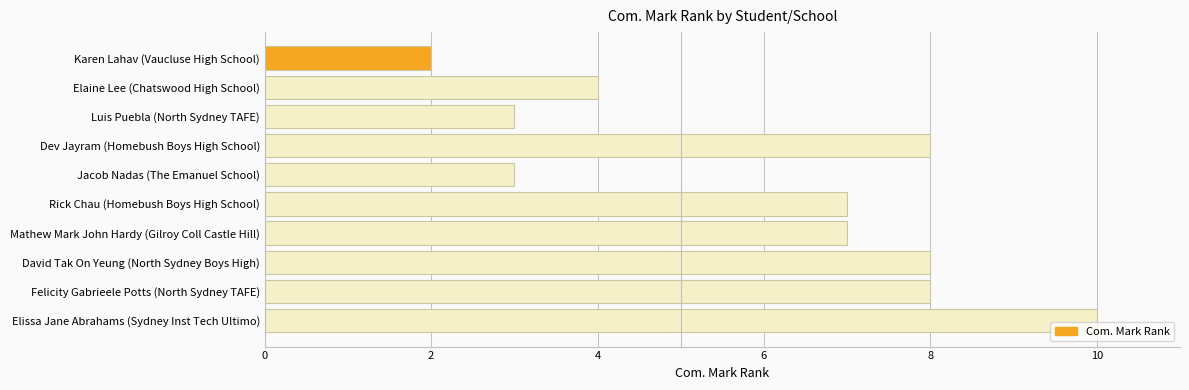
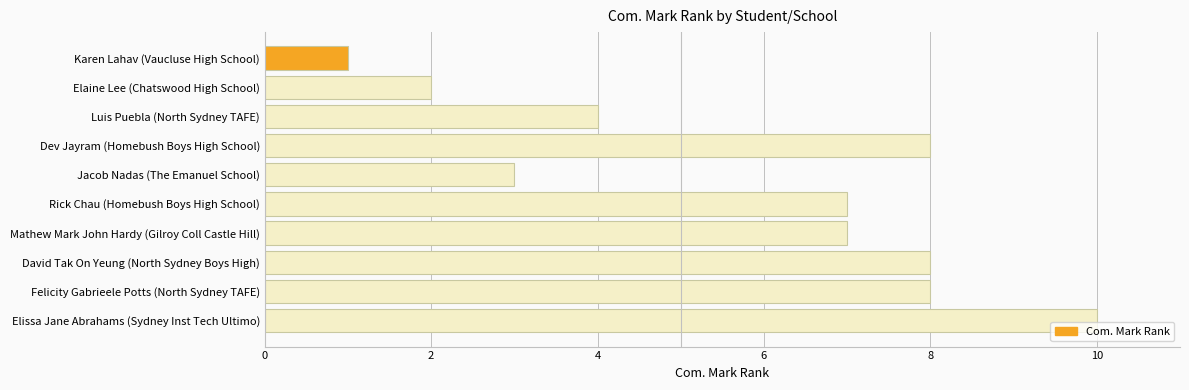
Karen Lahav (Vaucluse High School): 2 -> 1
Elaine Lee (Chatswood High School): 4 -> 2
Luis Puebla (North Sydney TAFE): 3 -> 4
